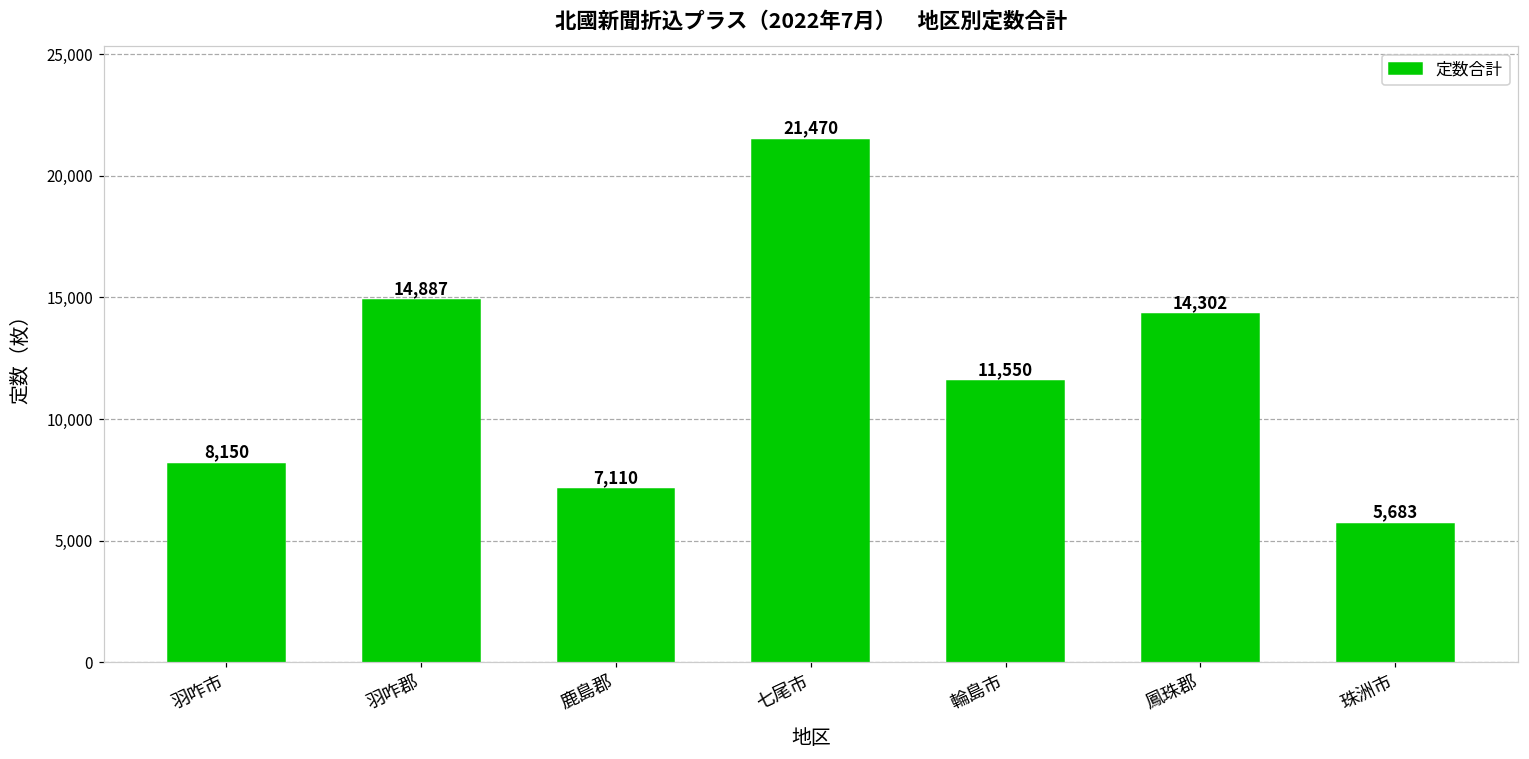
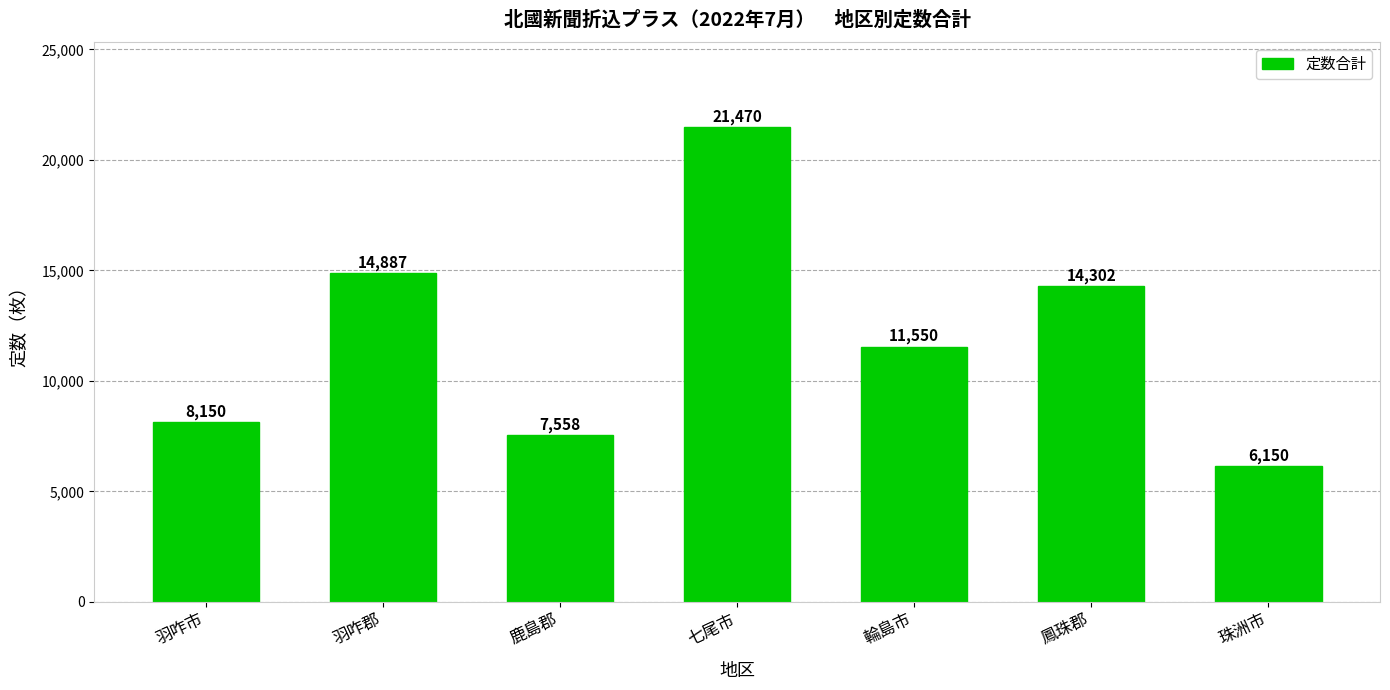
鹿島郡: 7,110 -> 7,558
珠洲市: 5,683 -> 6,150
